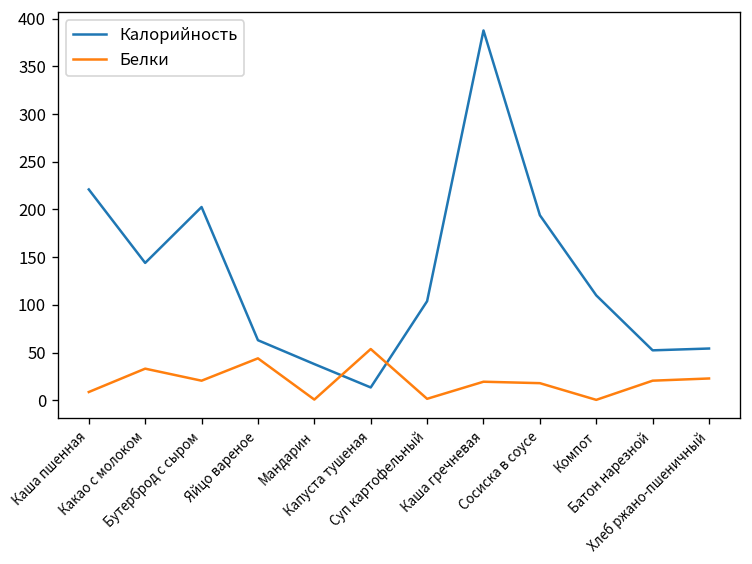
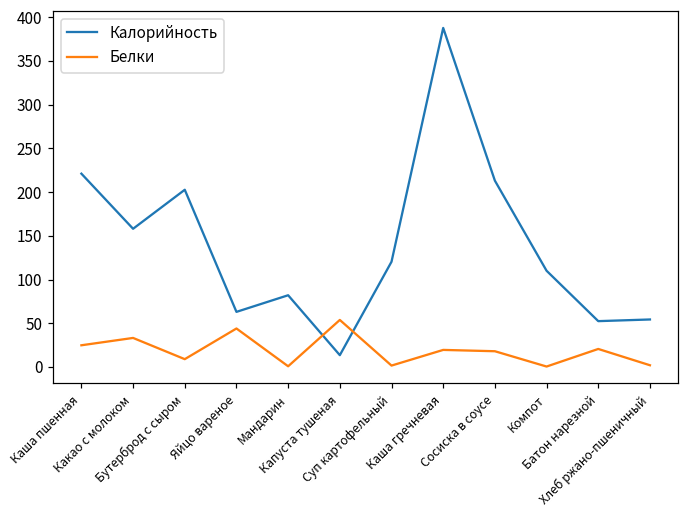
Белки, Каша пшенная: 10 -> 20
Калорийность, Какао с молоком: 140 -> 160
Белки, Бутерброд с сыром: 20 -> 10
Калорийность, Мандарин: 40 -> 80
Калорийность, Суп картофельный: 100 -> 120
Калорийность, Сосиска в соусе: 190 -> 210
Белки, Хлеб ржано-пшеничный: 20 -> 0
